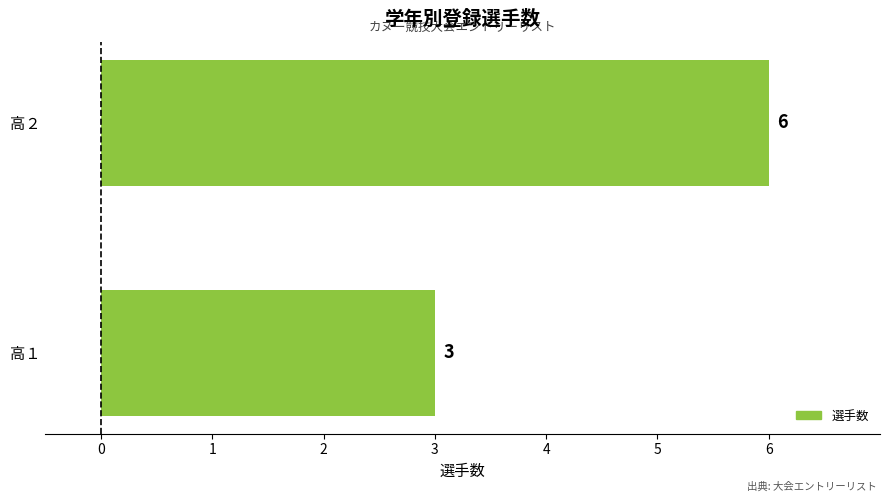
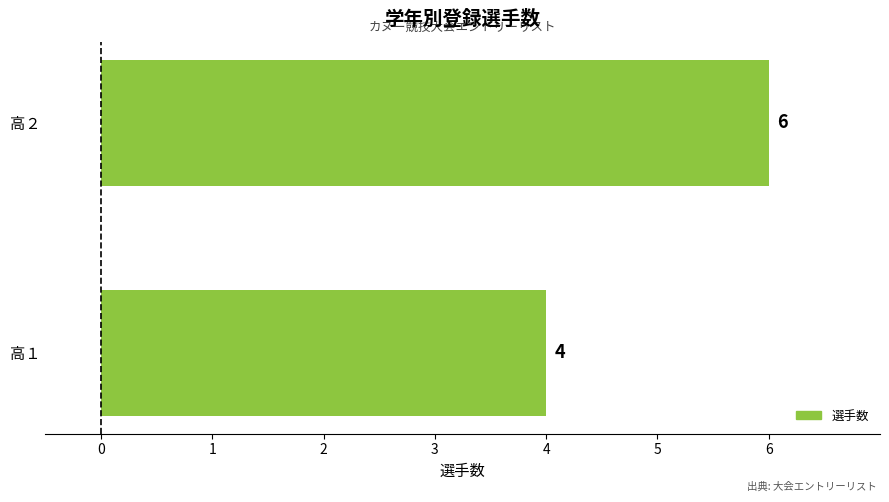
高１: 3 -> 4
